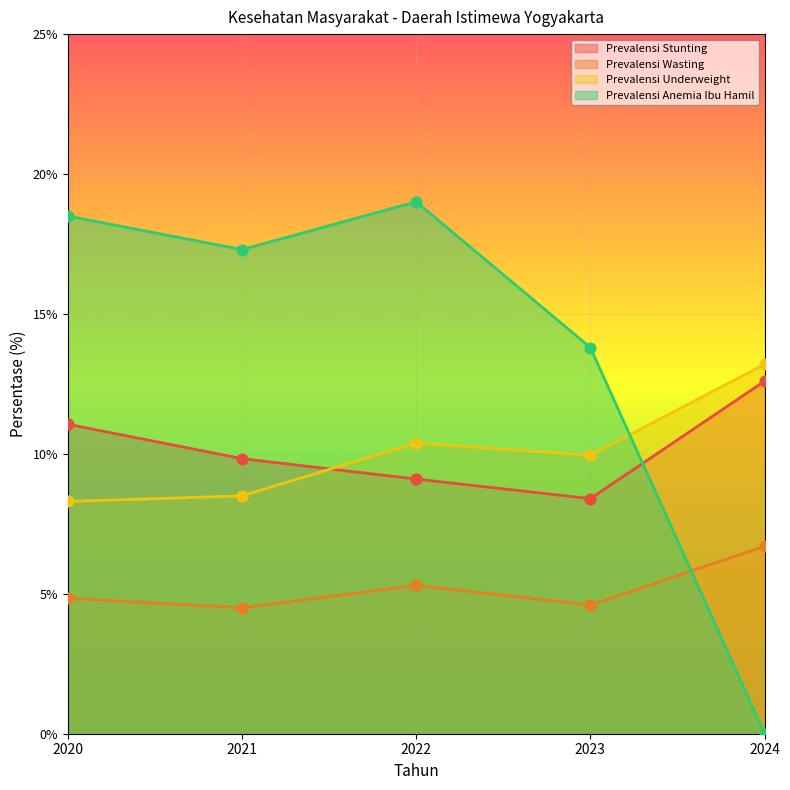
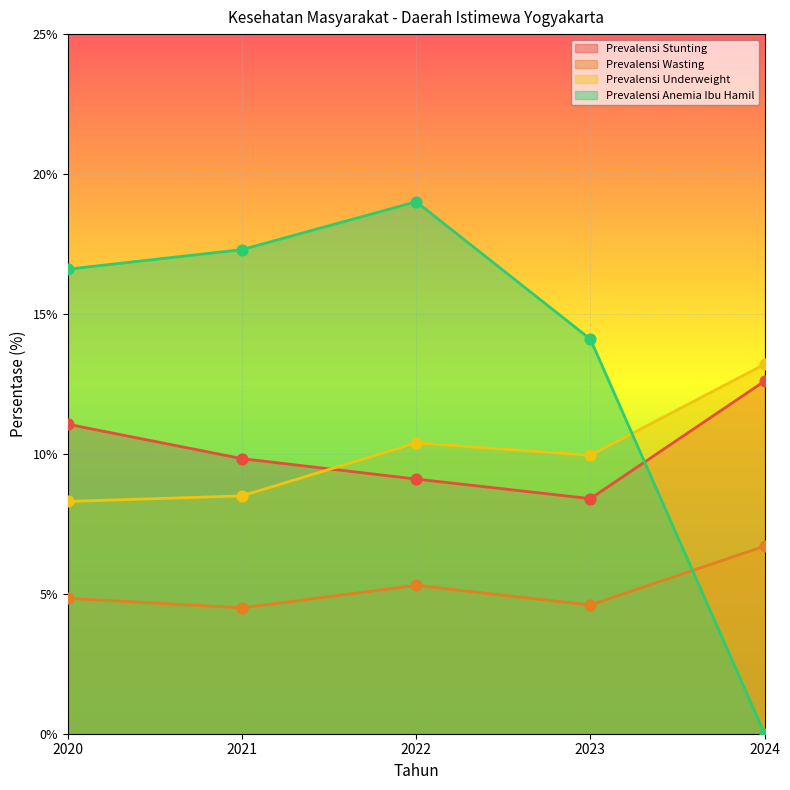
Prevalensi Anemia Ibu Hamil, 2020: 18.5% -> 16.6%
Prevalensi Anemia Ibu Hamil, 2023: 13.8% -> 14.1%
